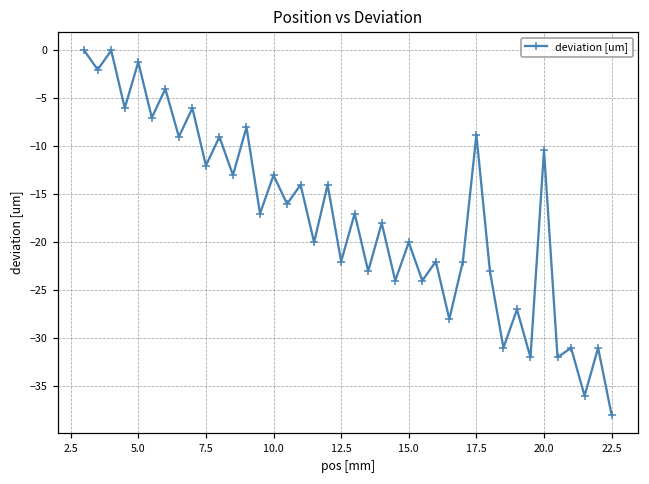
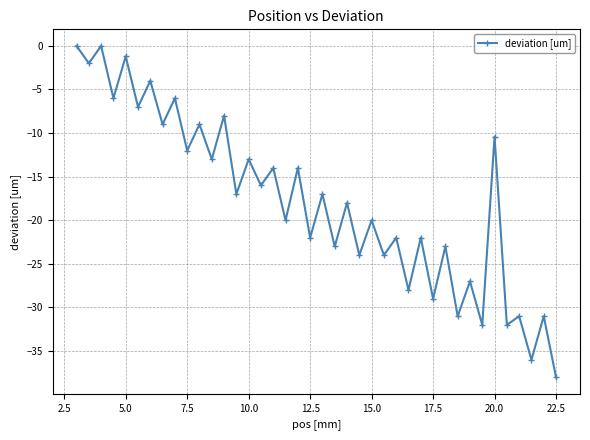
17.5: -9 -> -29
